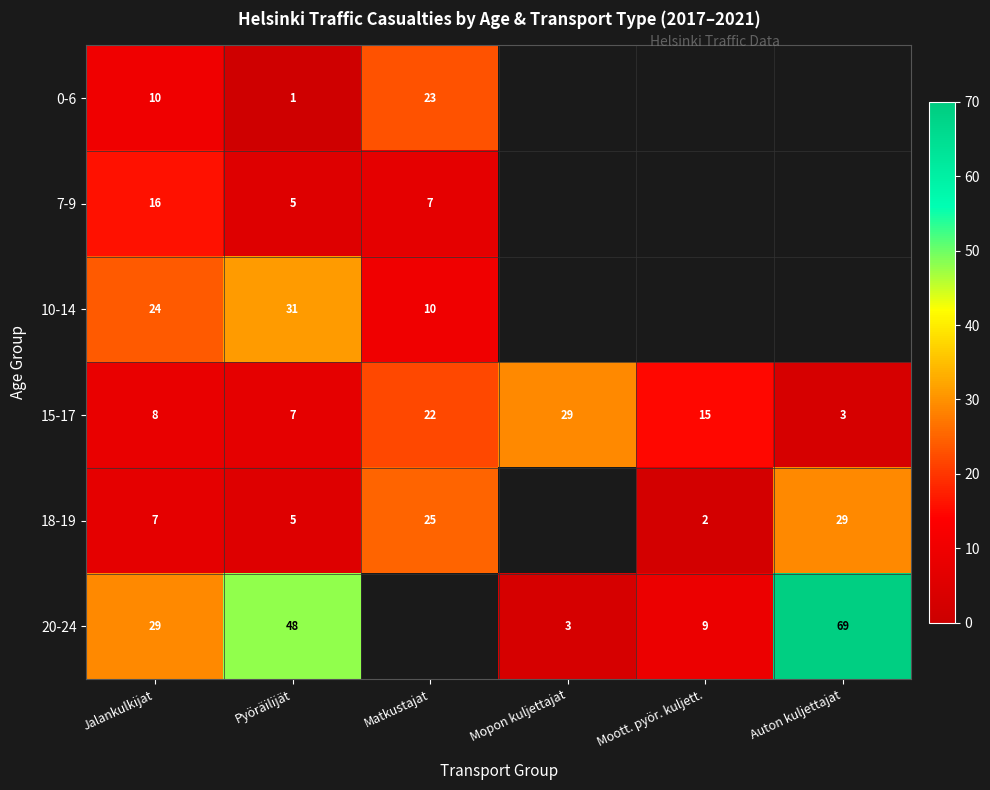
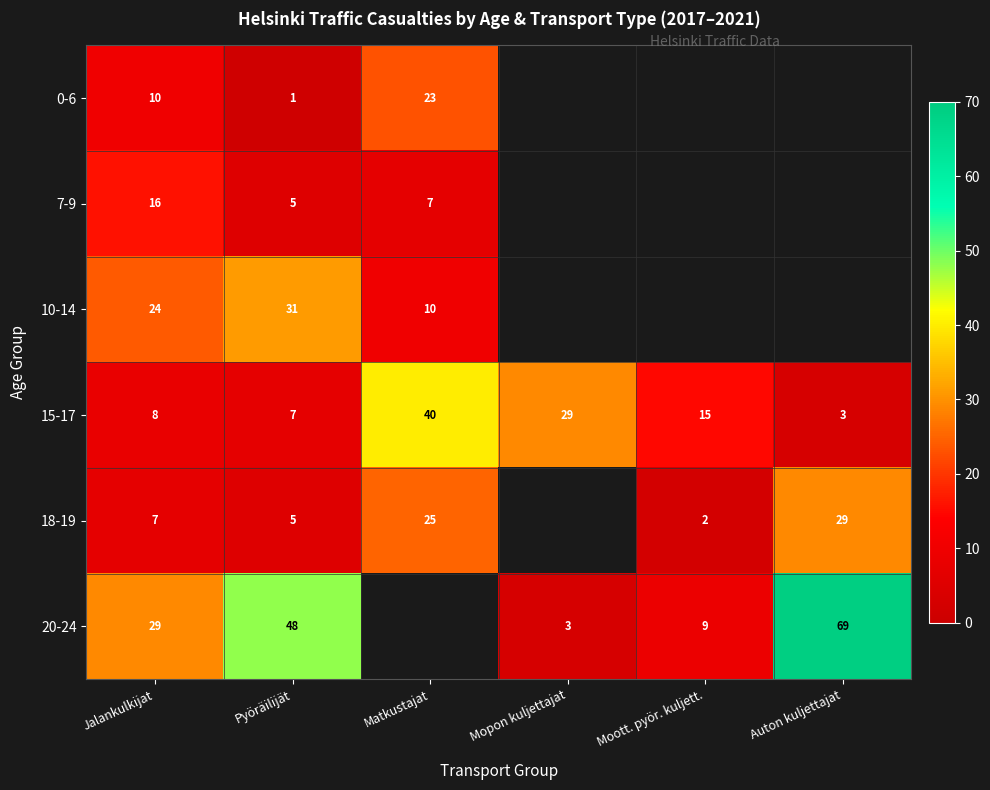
15-17, Matkustajat: 22 -> 40
